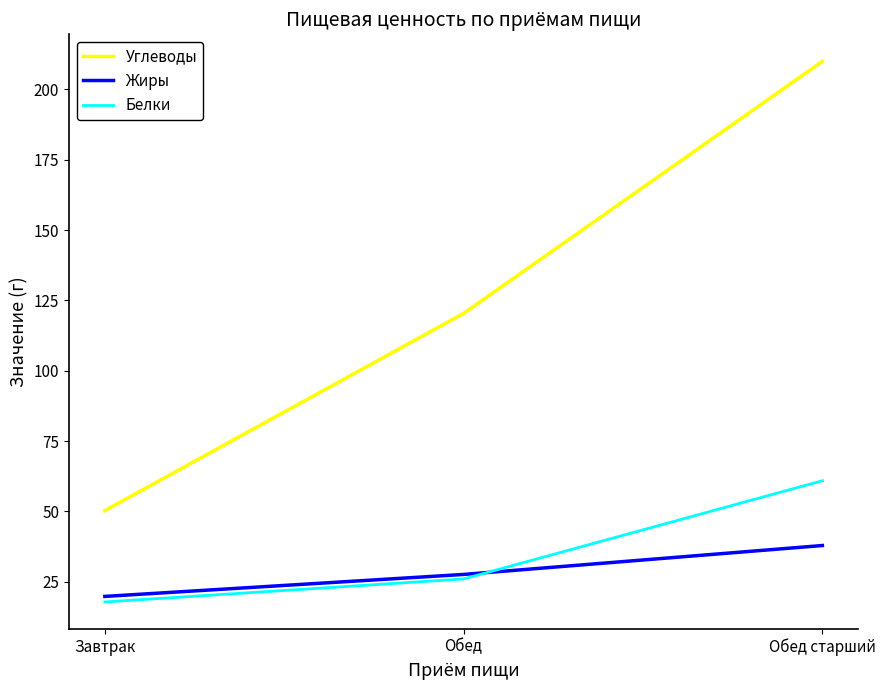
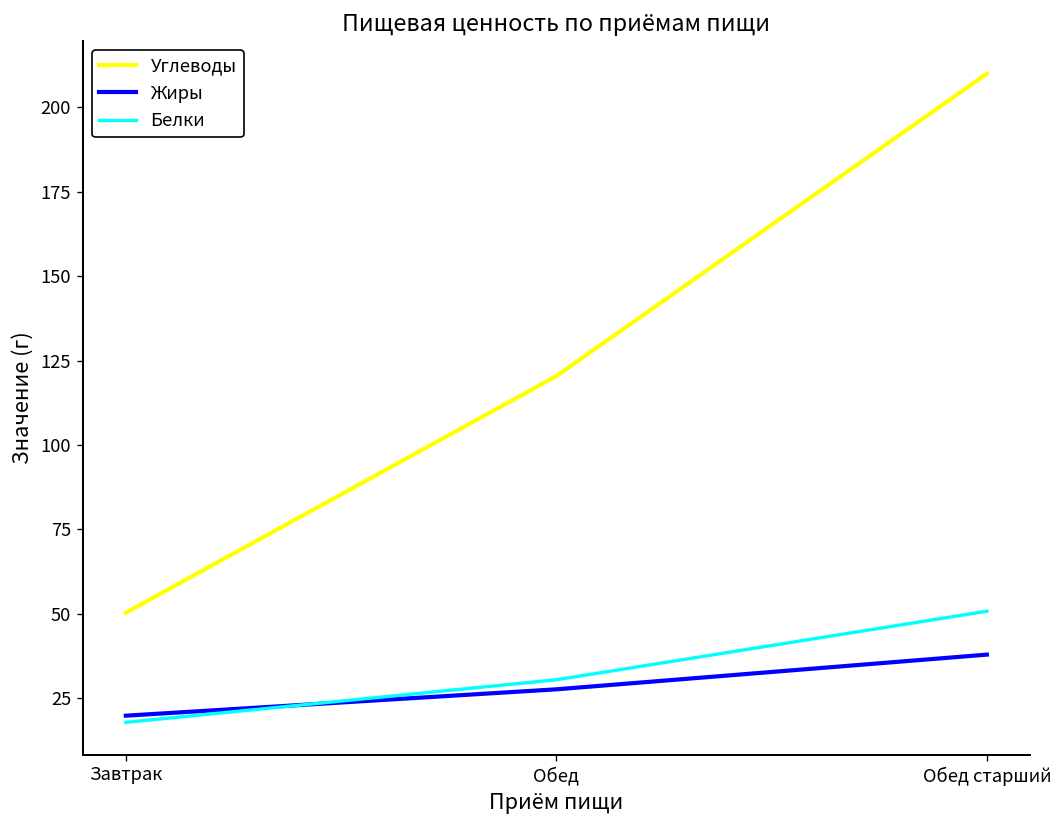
Белки, Обед: 26 -> 30
Белки, Обед старший: 61 -> 51
